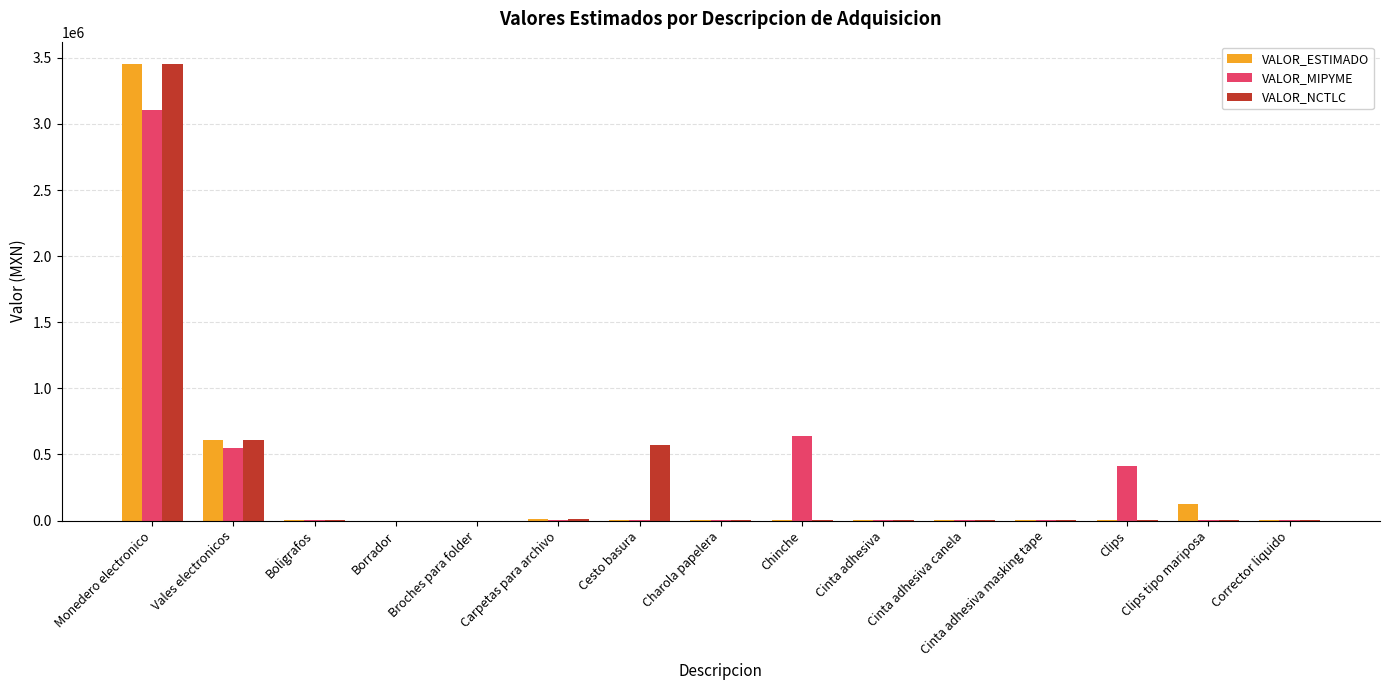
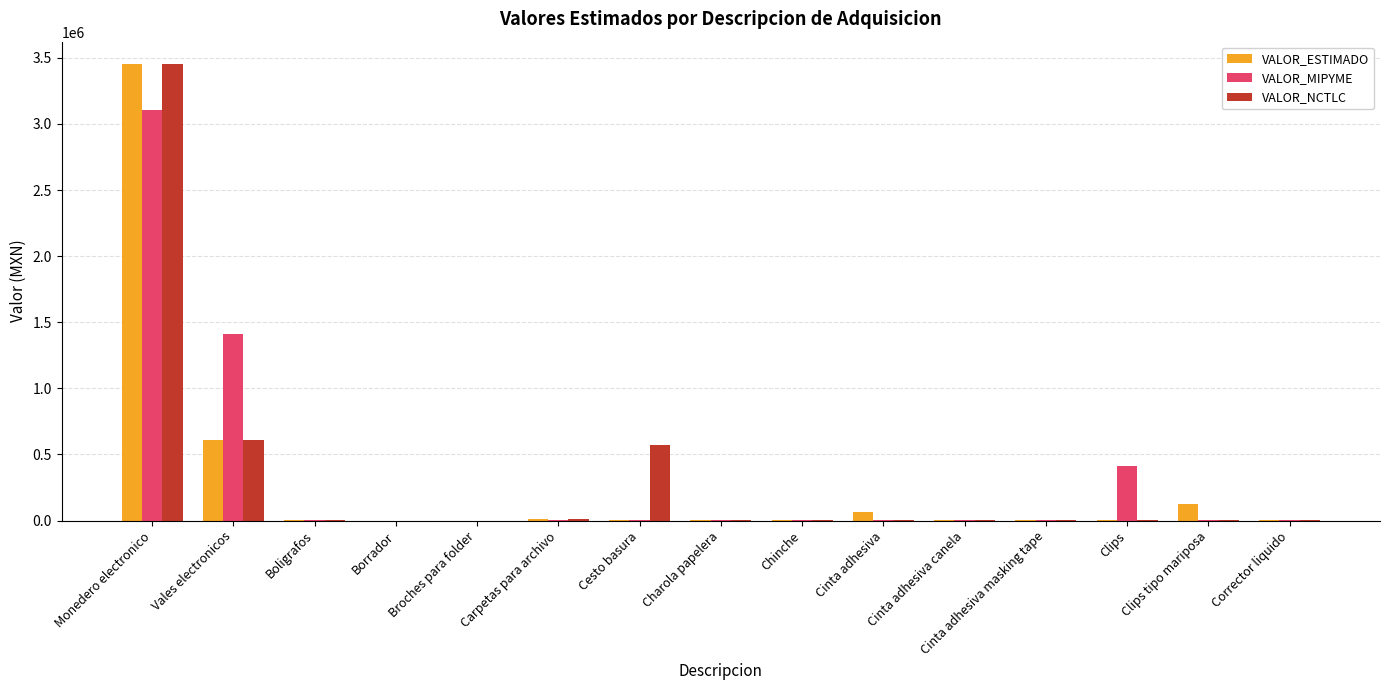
VALOR_MIPYME, Vales electronicos: 550000 -> 1410000
VALOR_MIPYME, Chinche: 640000 -> 0
VALOR_ESTIMADO, Cinta adhesiva: 0 -> 70000
